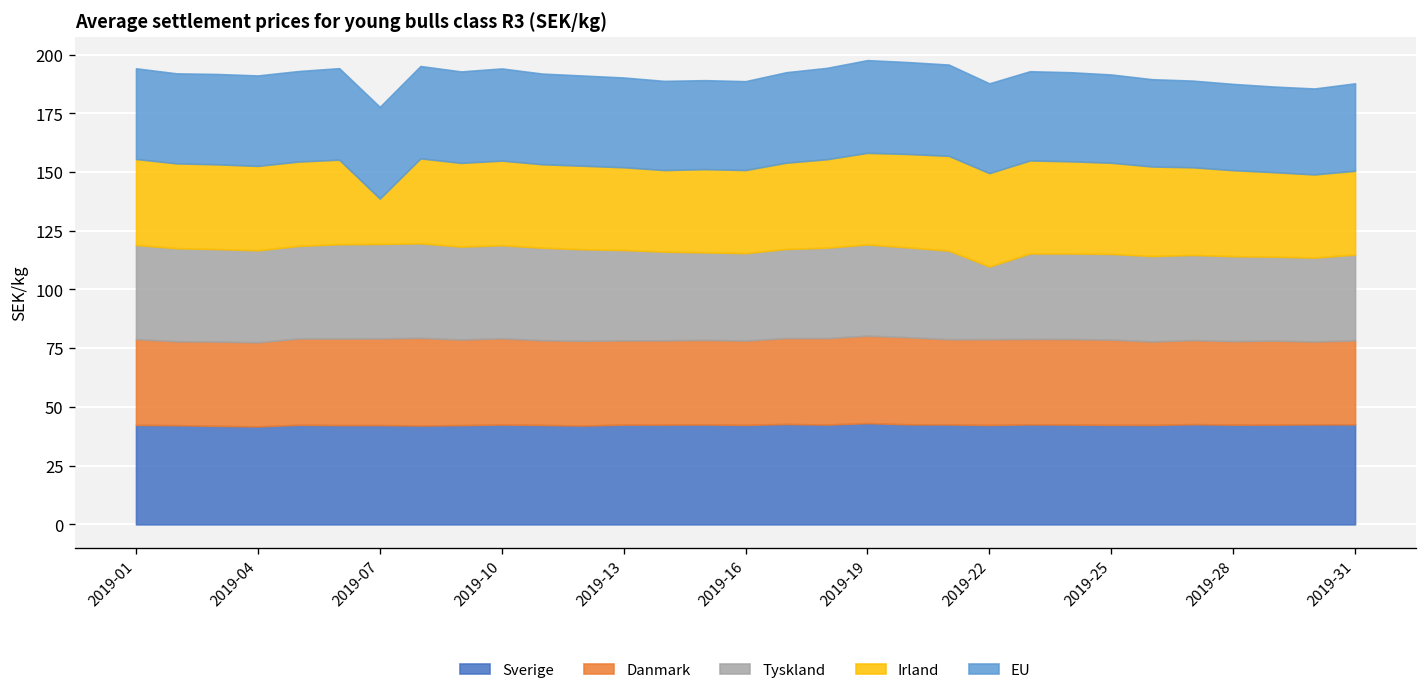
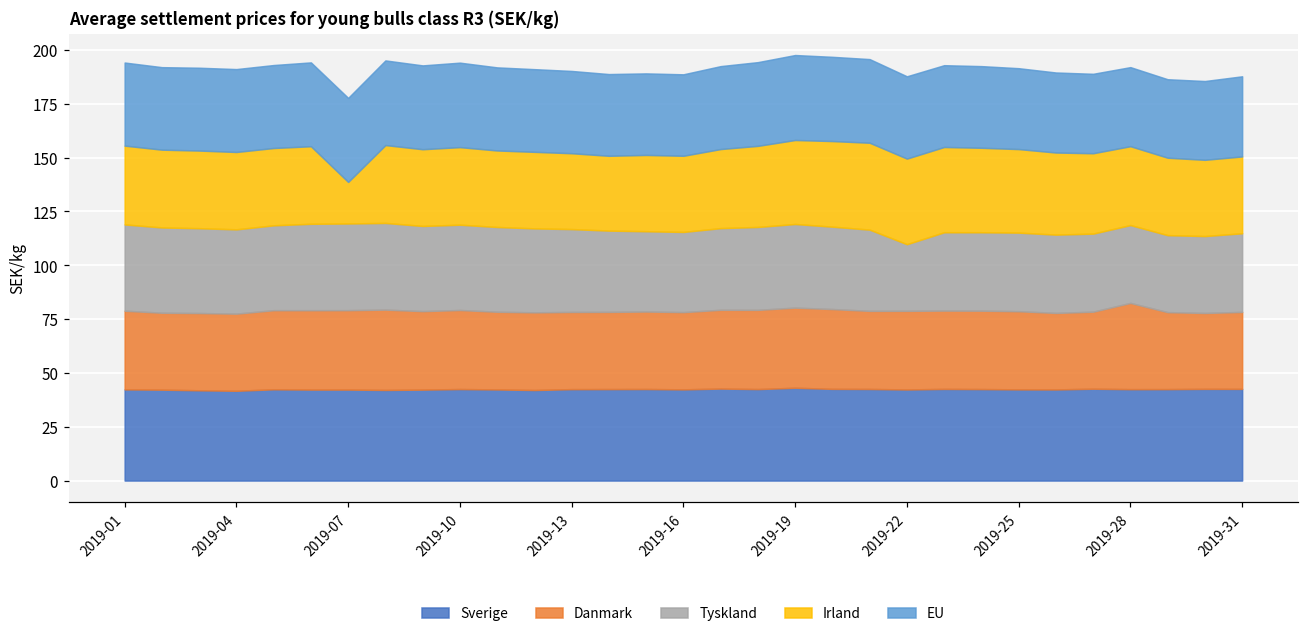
Danmark, 2019-28: 36 -> 40
